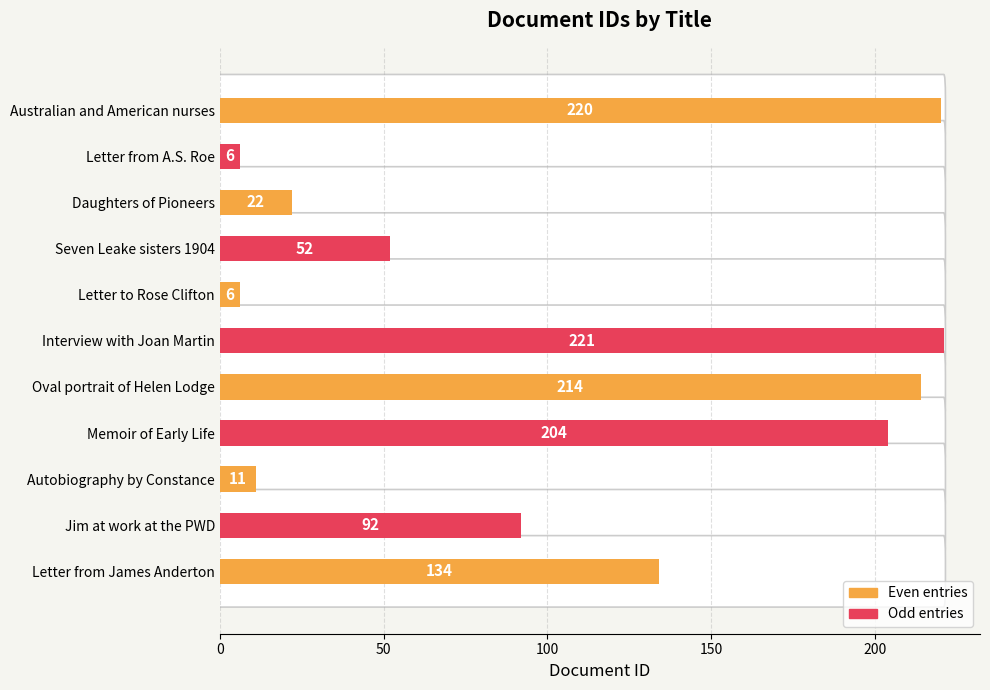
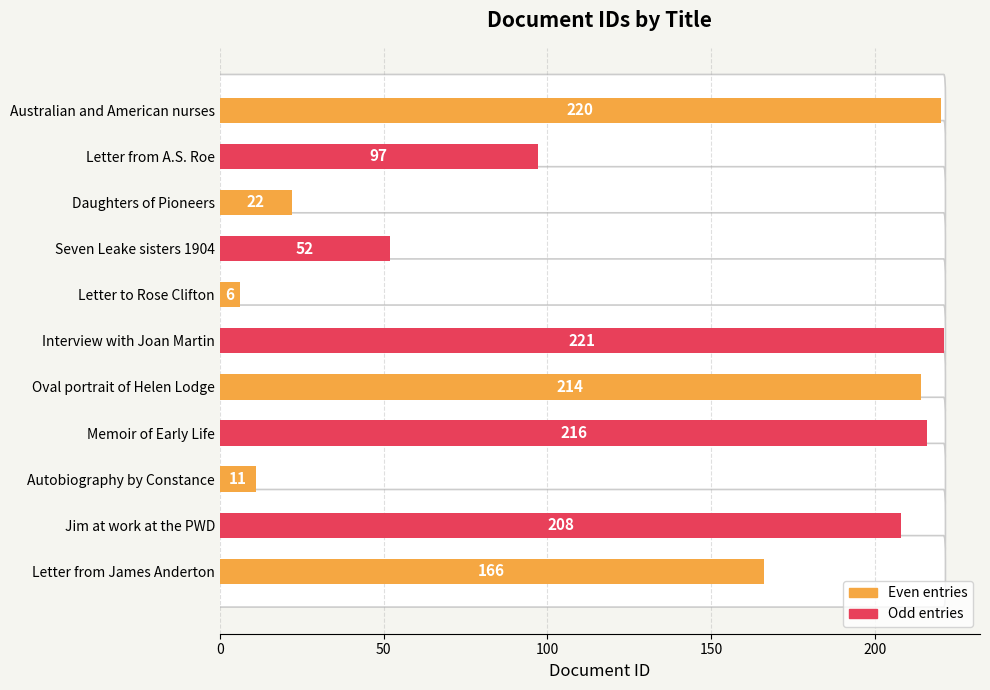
Letter from A.S. Roe: 6 -> 97
Memoir of Early Life: 204 -> 216
Jim at work at the PWD: 92 -> 208
Letter from James Anderton: 134 -> 166
